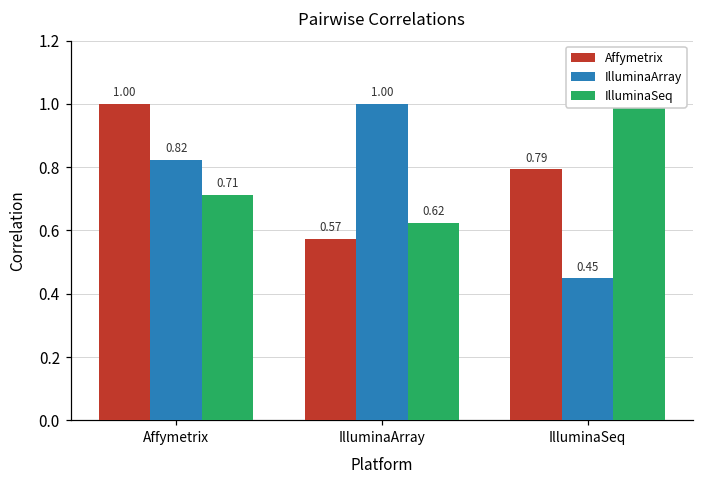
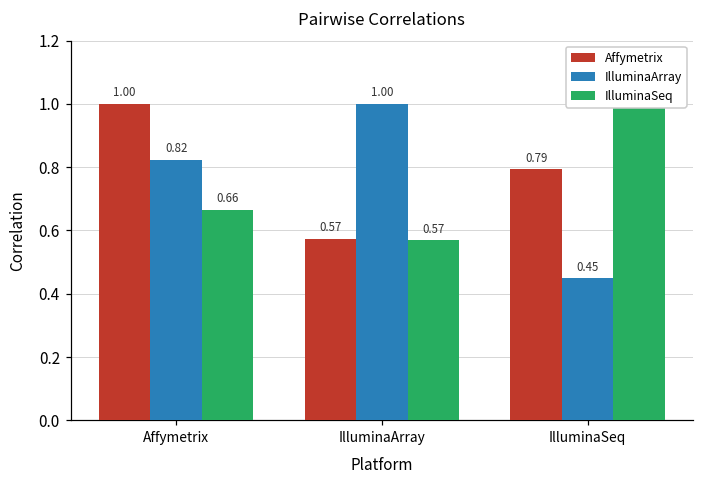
IlluminaSeq, Affymetrix: 0.71 -> 0.66
IlluminaSeq, IlluminaArray: 0.62 -> 0.57
